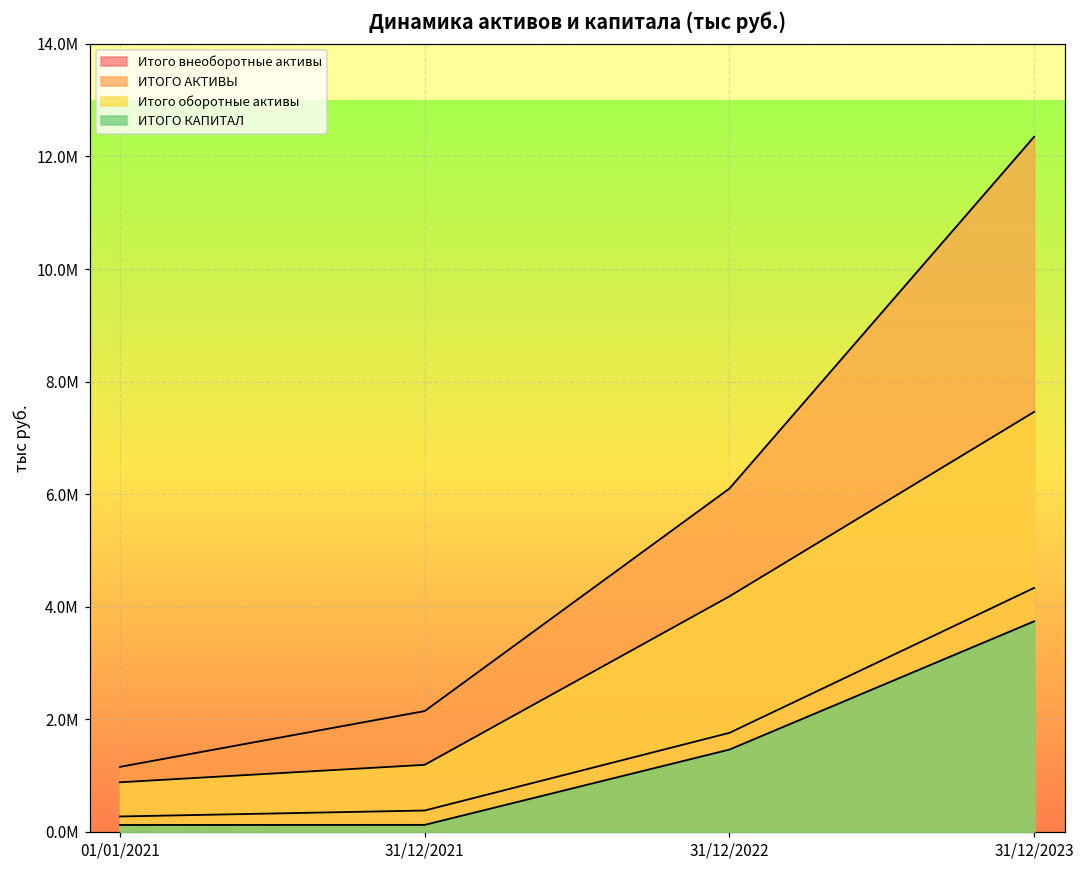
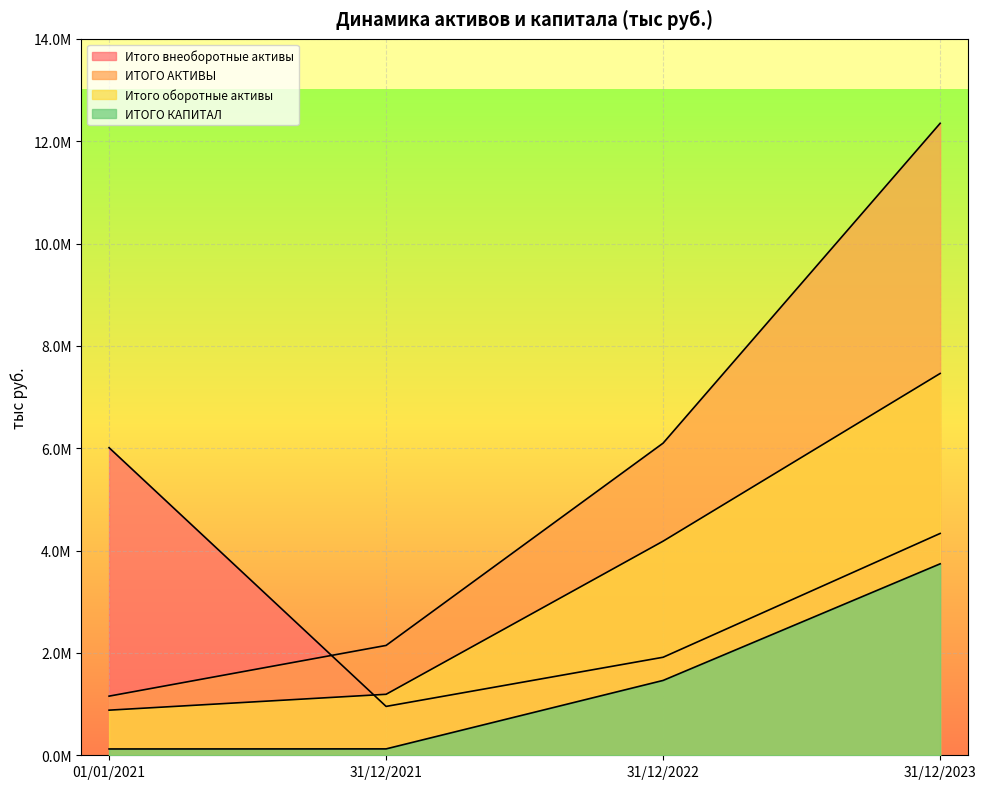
Итого внеоборотные активы, 01/01/2021: 300000 -> 6000000
Итого внеоборотные активы, 31/12/2021: 400000 -> 1000000
Итого внеоборотные активы, 31/12/2022: 1800000 -> 1900000
